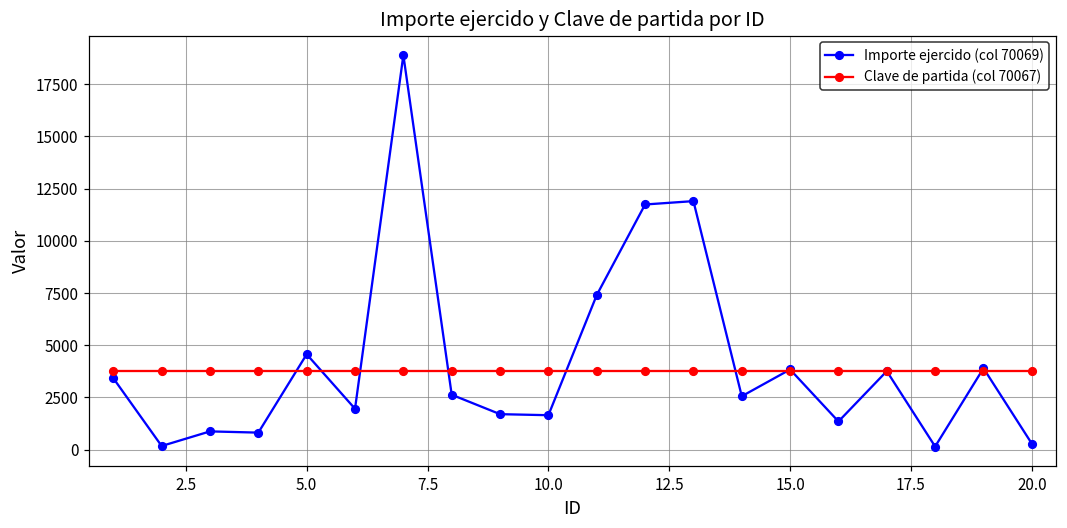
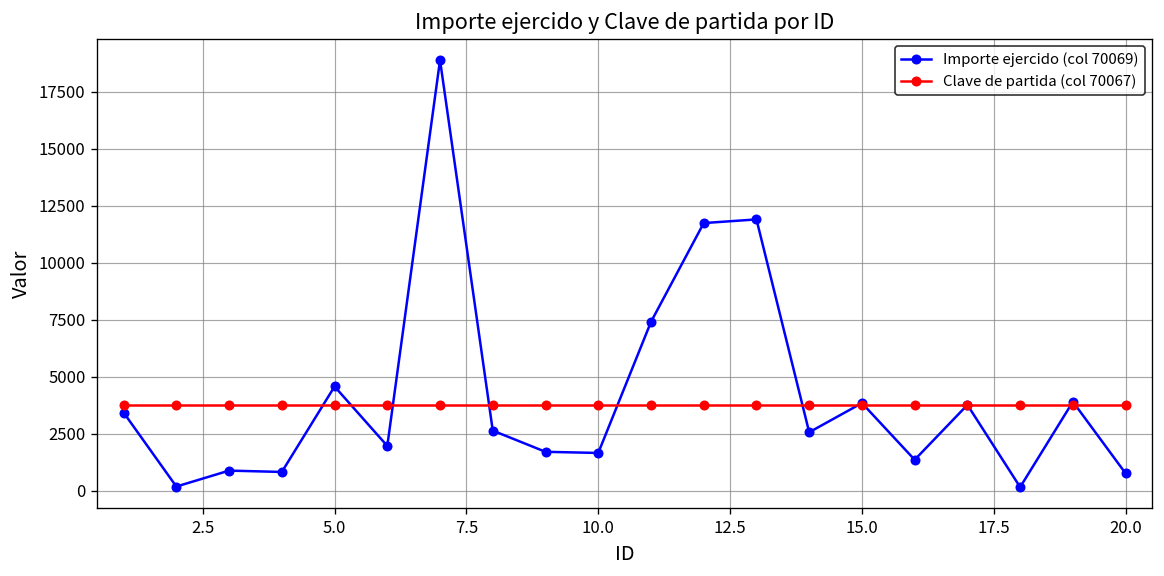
Importe ejercido (col 70069), 20.0: 300 -> 800
